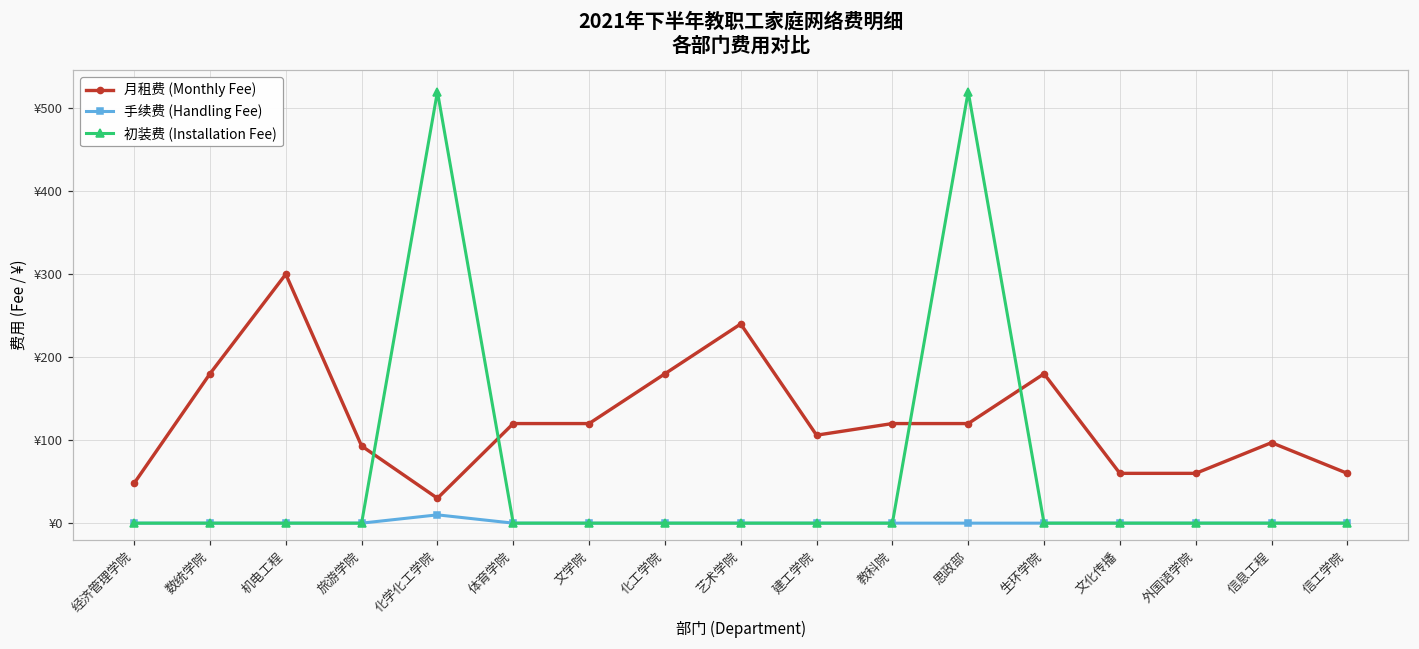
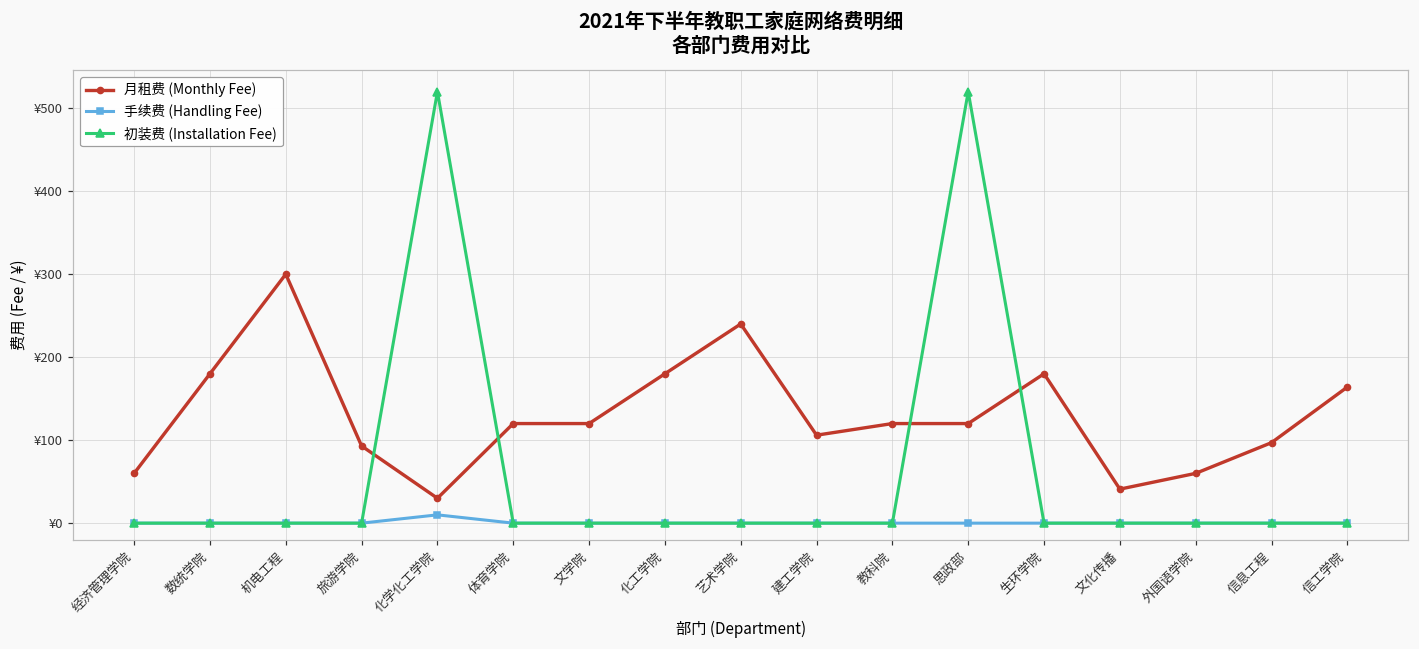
月租费 (Monthly Fee), 经济管理学院: ¥50 -> ¥60
月租费 (Monthly Fee), 文化传播: ¥60 -> ¥40
月租费 (Monthly Fee), 信工学院: ¥60 -> ¥160
